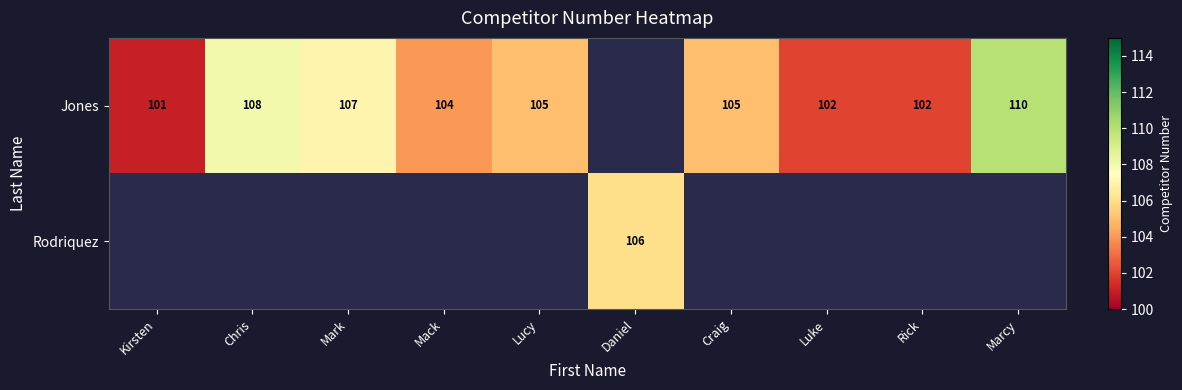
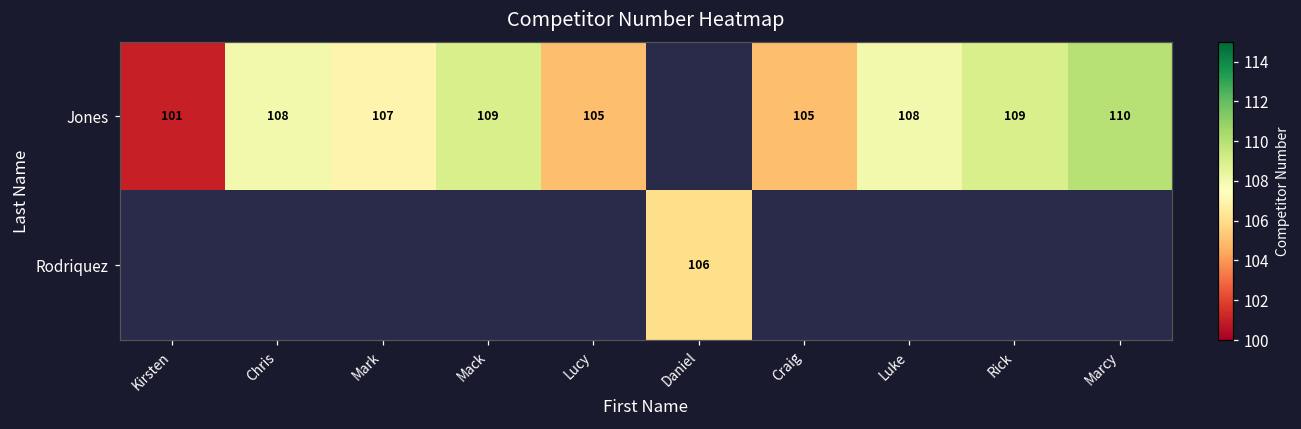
Jones, Mack: 104 -> 109
Jones, Luke: 102 -> 108
Jones, Rick: 102 -> 109
